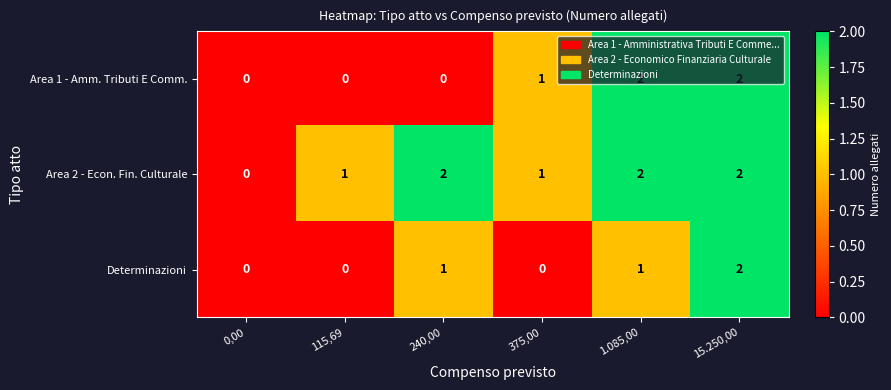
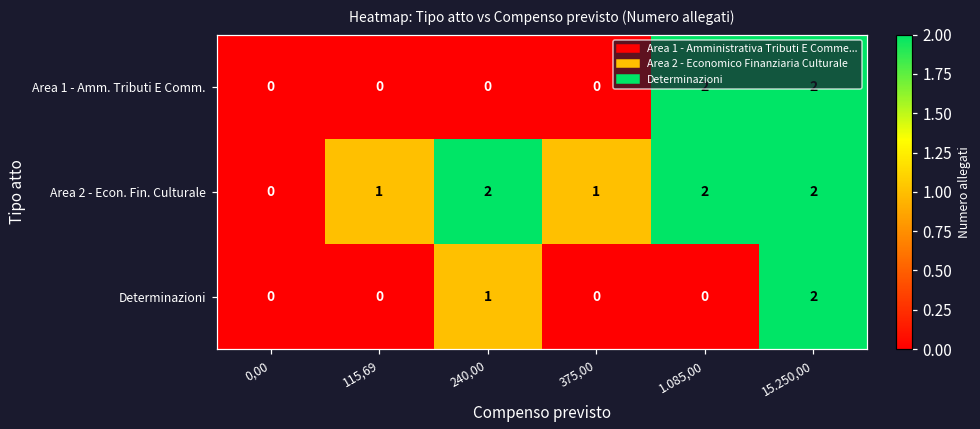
Area 1 - Amm. Tributi E Comm., 375,00: 1 -> 0
Determinazioni, 1.085,00: 1 -> 0
